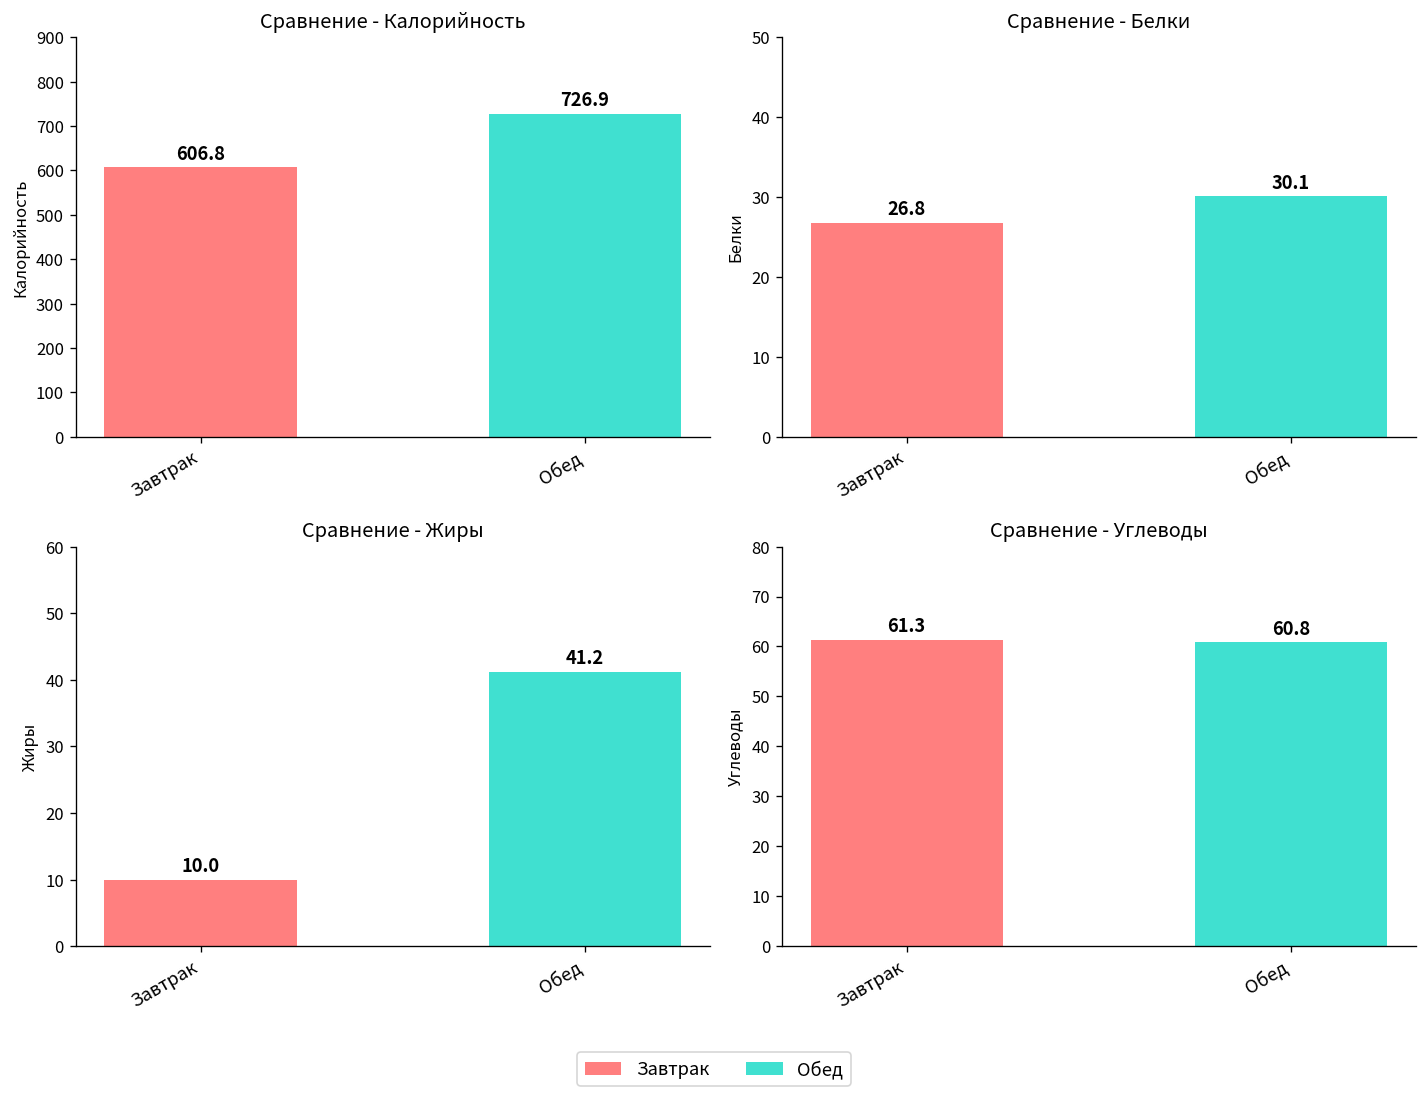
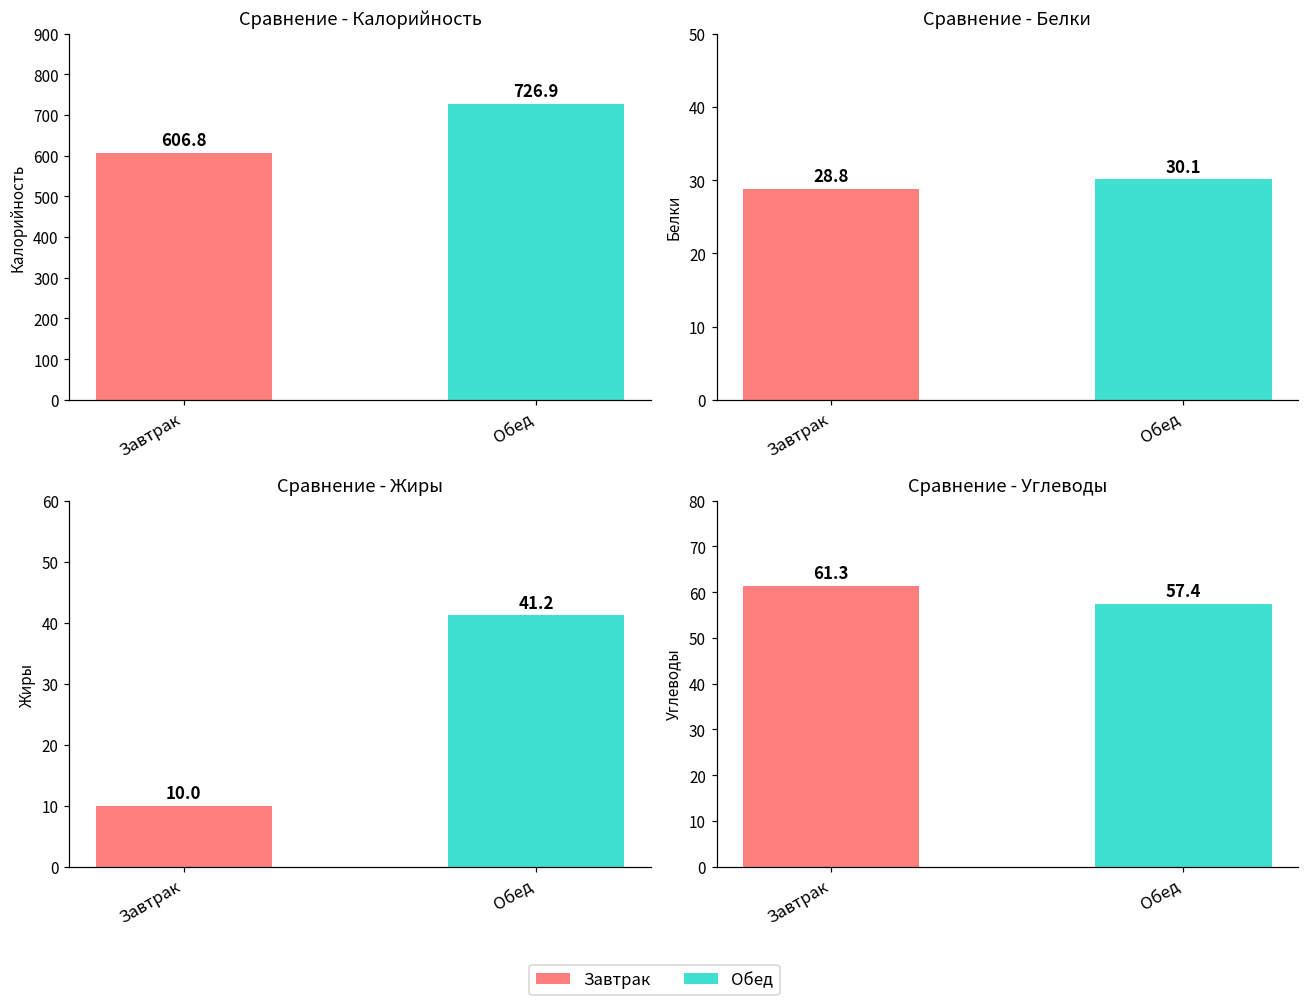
Сравнение - Белки, Завтрак: 26.8 -> 28.8
Сравнение - Углеводы, Обед: 60.8 -> 57.4
